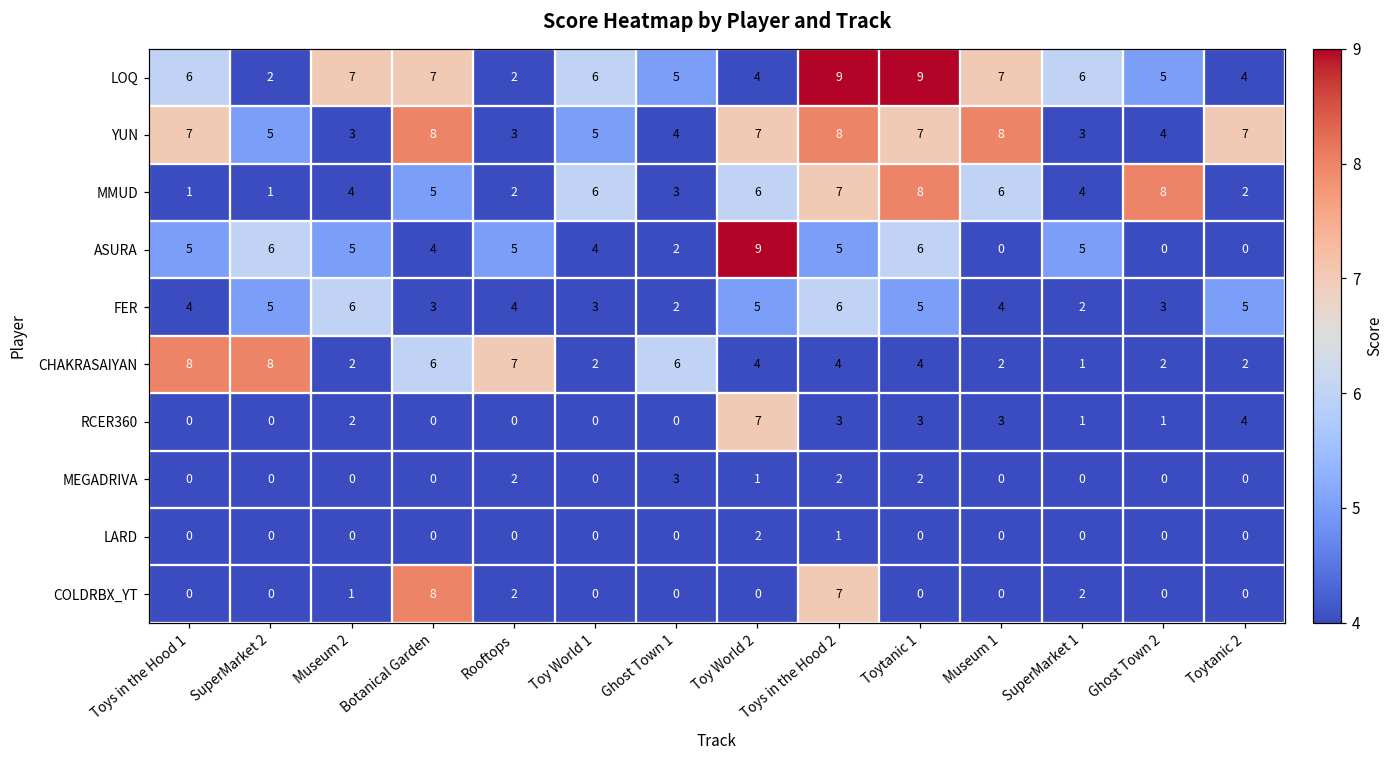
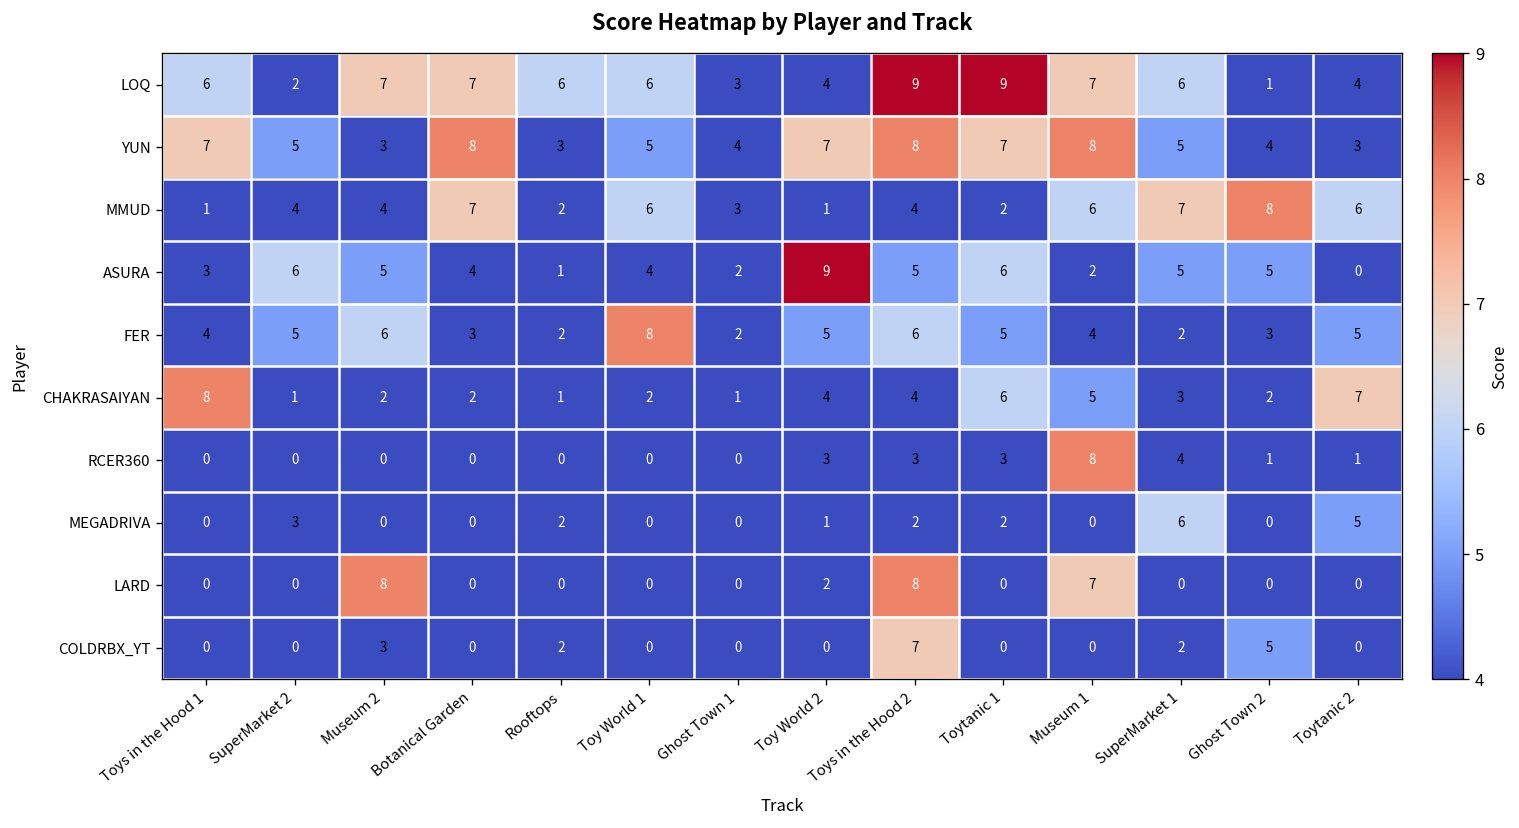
LOQ, Rooftops: 2 -> 6
LOQ, Ghost Town 1: 5 -> 3
LOQ, Ghost Town 2: 5 -> 1
YUN, SuperMarket 1: 3 -> 5
YUN, Toytanic 2: 7 -> 3
MMUD, SuperMarket 2: 1 -> 4
MMUD, Botanical Garden: 5 -> 7
MMUD, Toy World 2: 6 -> 1
MMUD, Toys in the Hood 2: 7 -> 4
MMUD, Toytanic 1: 8 -> 2
MMUD, SuperMarket 1: 4 -> 7
MMUD, Toytanic 2: 2 -> 6
ASURA, Toys in the Hood 1: 5 -> 3
ASURA, Rooftops: 5 -> 1
ASURA, Museum 1: 0 -> 2
ASURA, Ghost Town 2: 0 -> 5
FER, Rooftops: 4 -> 2
FER, Toy World 1: 3 -> 8
CHAKRASAIYAN, SuperMarket 2: 8 -> 1
CHAKRASAIYAN, Botanical Garden: 6 -> 2
CHAKRASAIYAN, Rooftops: 7 -> 1
CHAKRASAIYAN, Ghost Town 1: 6 -> 1
CHAKRASAIYAN, Toytanic 1: 4 -> 6
CHAKRASAIYAN, Museum 1: 2 -> 5
CHAKRASAIYAN, SuperMarket 1: 1 -> 3
CHAKRASAIYAN, Toytanic 2: 2 -> 7
RCER360, Museum 2: 2 -> 0
RCER360, Toy World 2: 7 -> 3
RCER360, Museum 1: 3 -> 8
RCER360, SuperMarket 1: 1 -> 4
RCER360, Toytanic 2: 4 -> 1
MEGADRIVA, SuperMarket 2: 0 -> 3
MEGADRIVA, Ghost Town 1: 3 -> 0
MEGADRIVA, SuperMarket 1: 0 -> 6
MEGADRIVA, Toytanic 2: 0 -> 5
LARD, Museum 2: 0 -> 8
LARD, Toys in the Hood 2: 1 -> 8
LARD, Museum 1: 0 -> 7
COLDRBX_YT, Museum 2: 1 -> 3
COLDRBX_YT, Botanical Garden: 8 -> 0
COLDRBX_YT, Ghost Town 2: 0 -> 5
